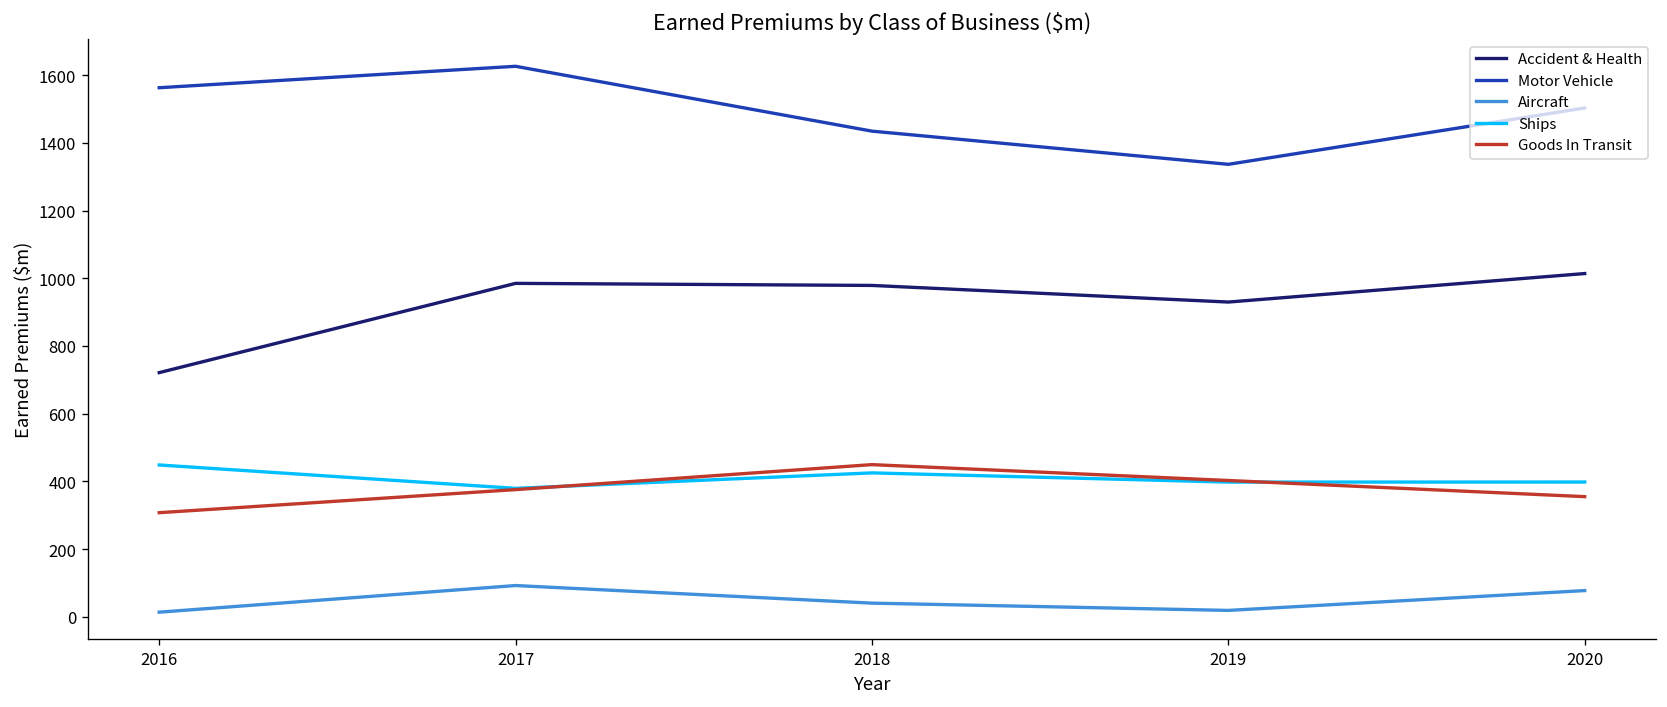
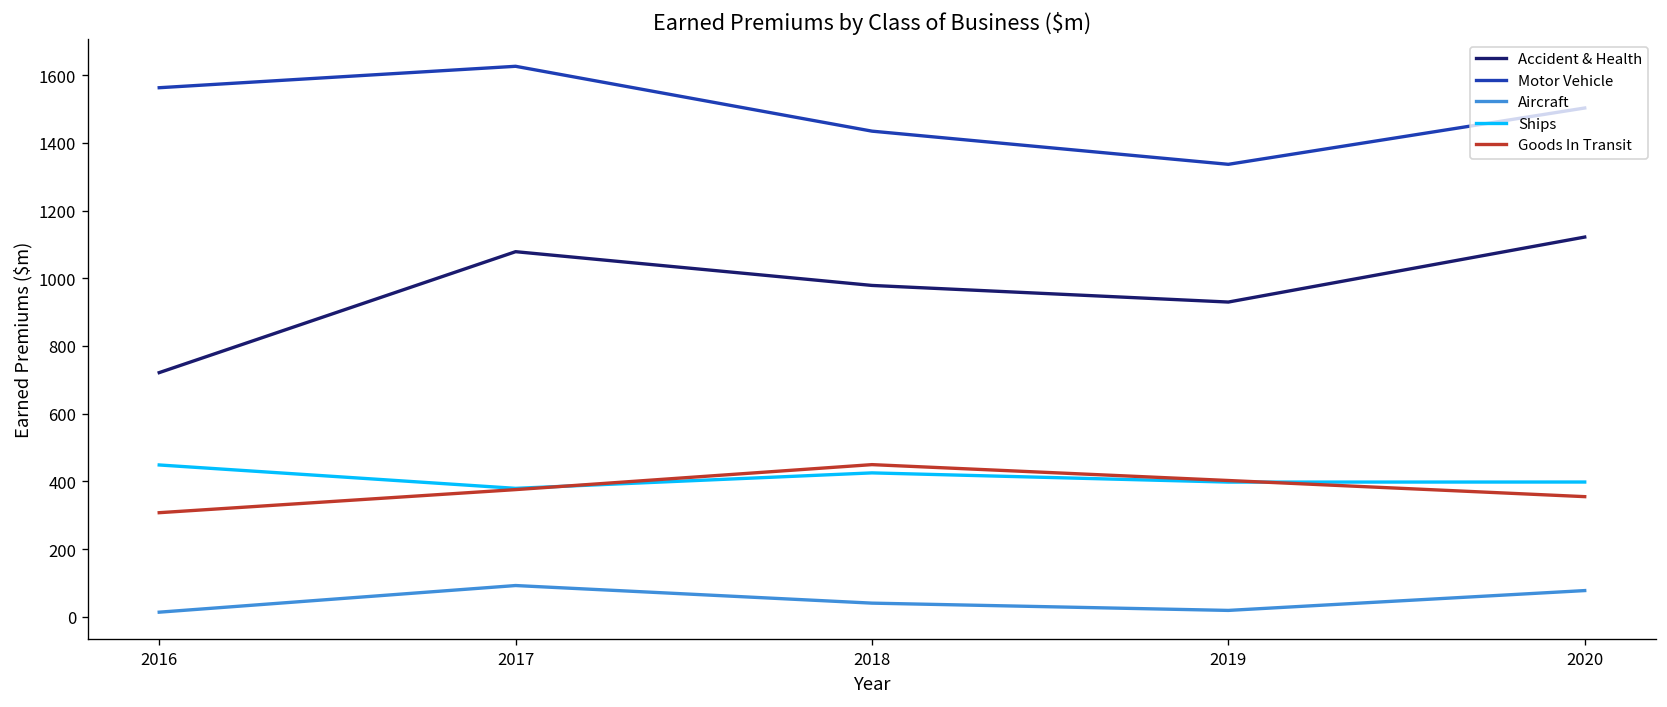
Accident & Health, 2017: 980 -> 1080
Accident & Health, 2020: 1010 -> 1120
